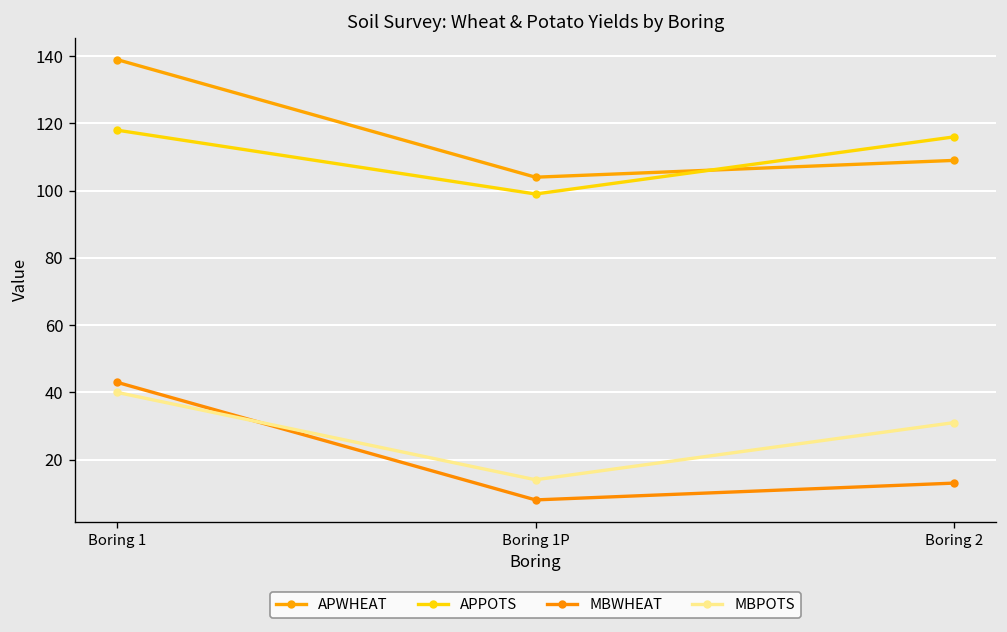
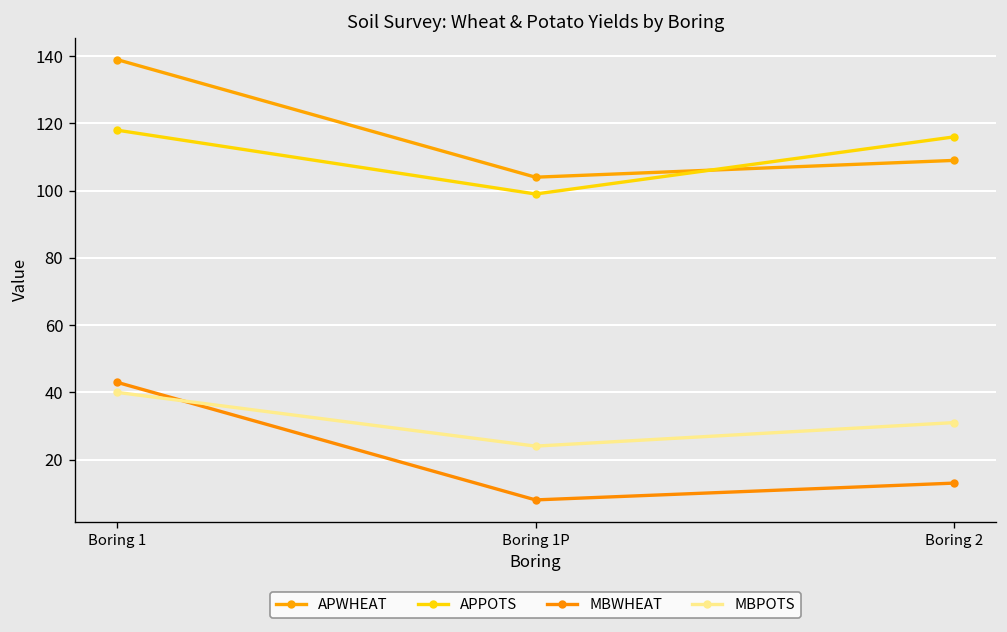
MBPOTS, Boring 1P: 14 -> 24
